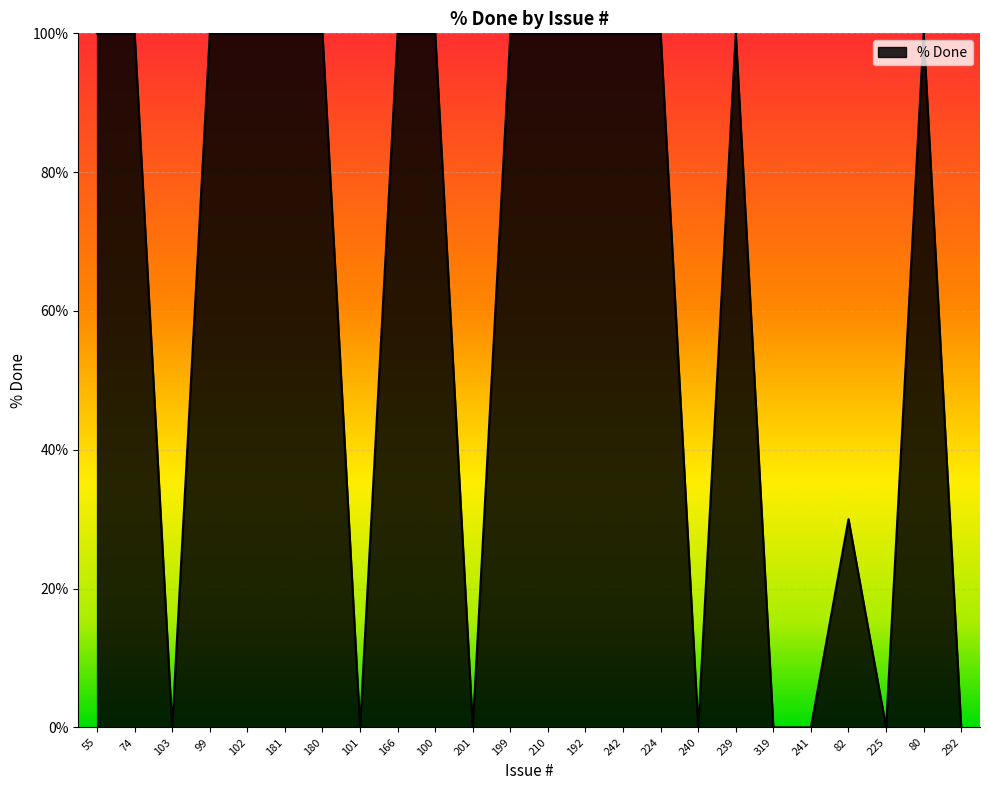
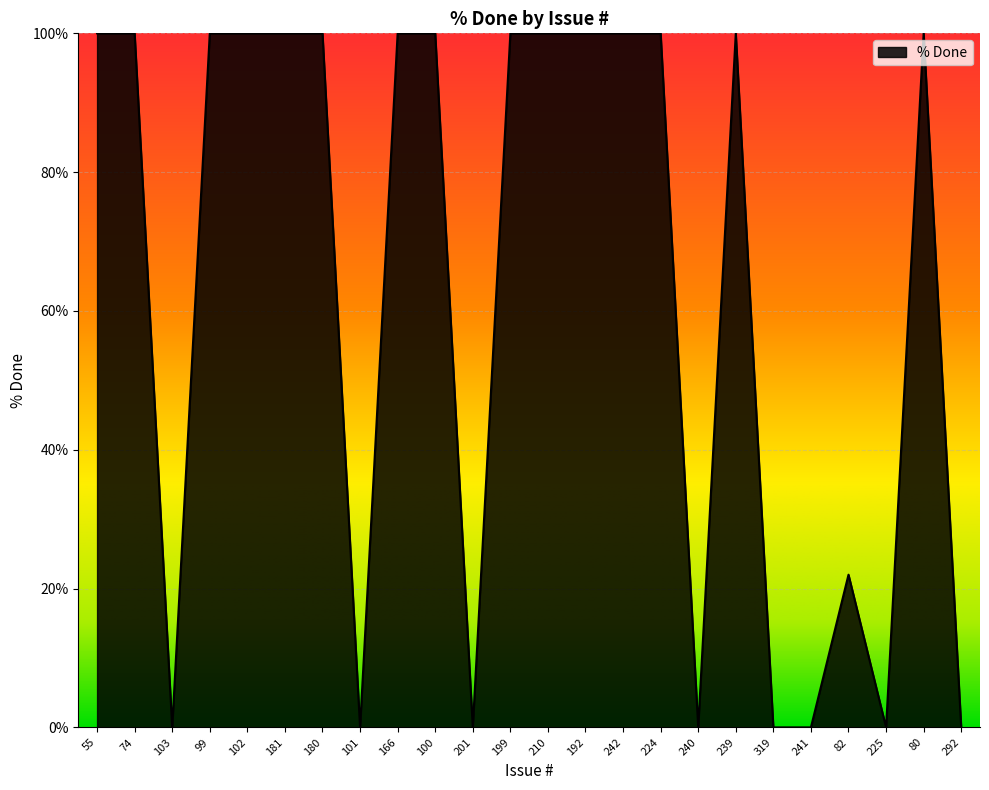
82: 30% -> 22%
